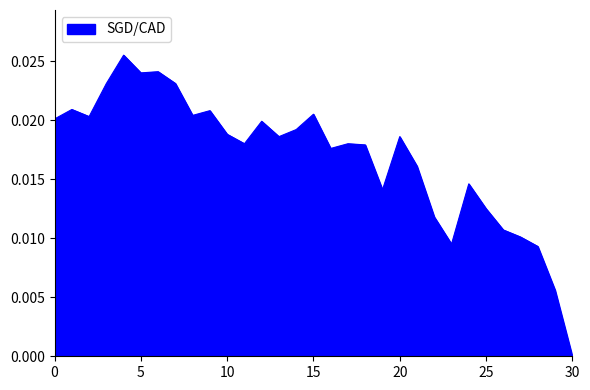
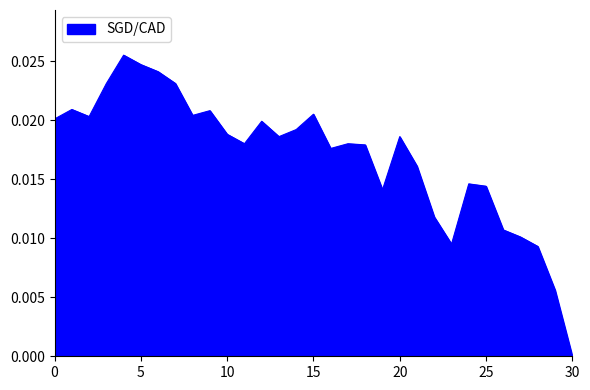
5: 0.0240 -> 0.0247
25: 0.0125 -> 0.0144
